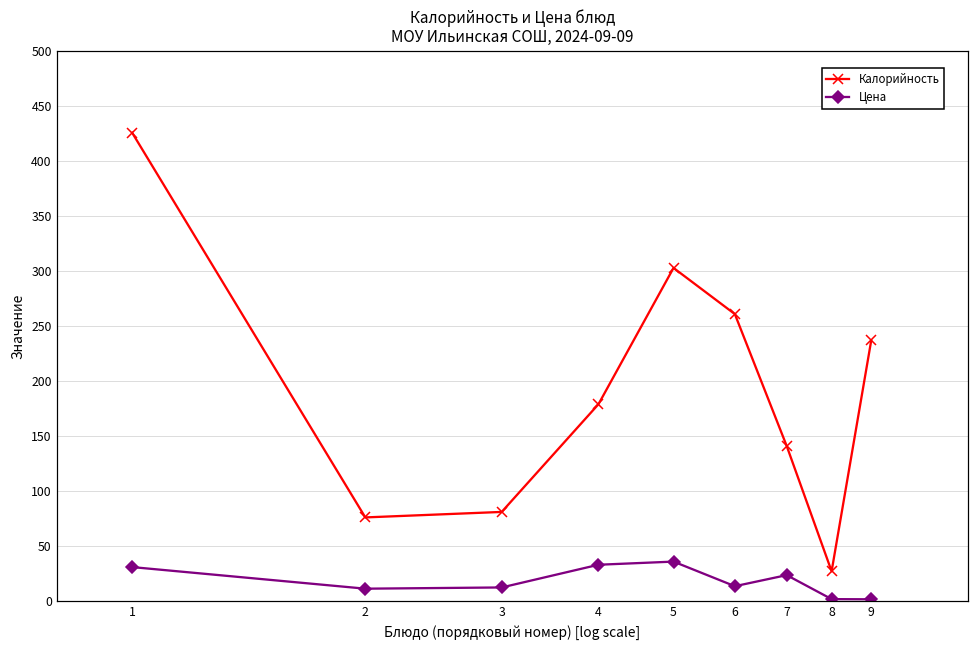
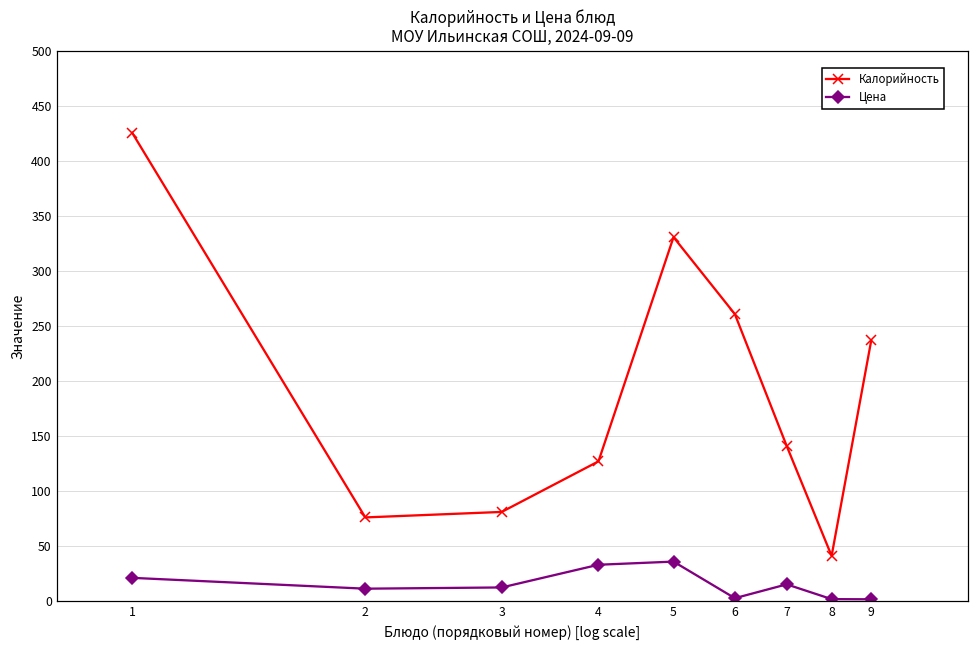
Цена, 1: 30 -> 20
Калорийность, 4: 180 -> 130
Калорийность, 5: 300 -> 330
Цена, 6: 10 -> 0
Цена, 7: 24 -> 15
Калорийность, 8: 30 -> 40
